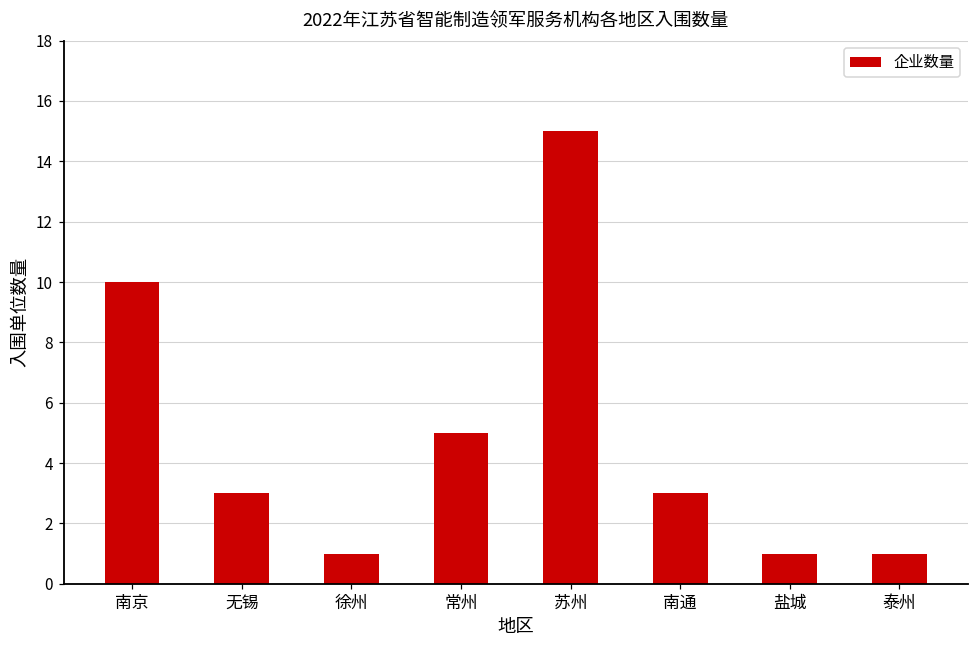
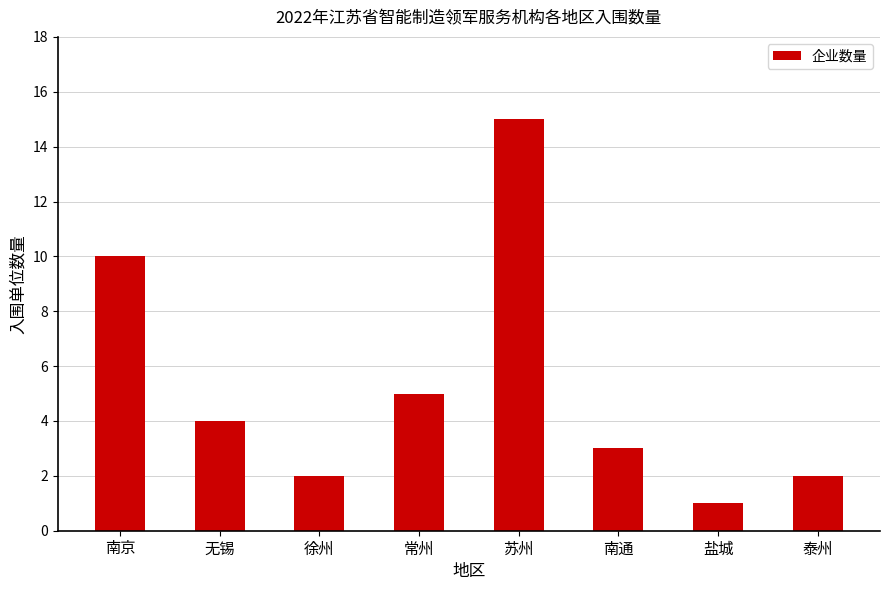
无锡: 3 -> 4
徐州: 1 -> 2
泰州: 1 -> 2
